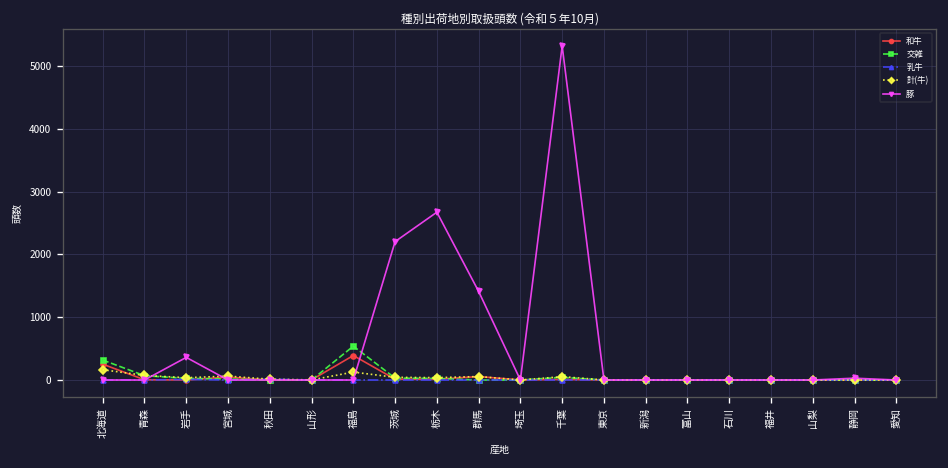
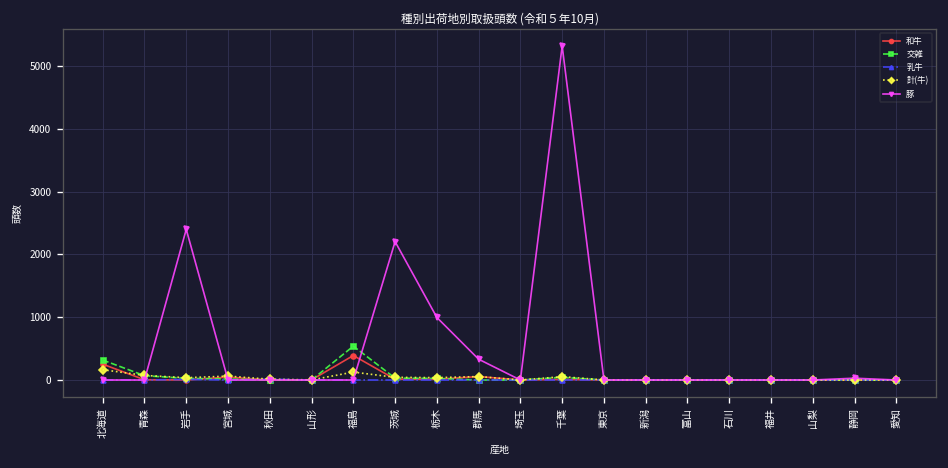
豚, 岩手: 400 -> 2400
豚, 栃木: 2700 -> 1000
豚, 群馬: 1400 -> 300
